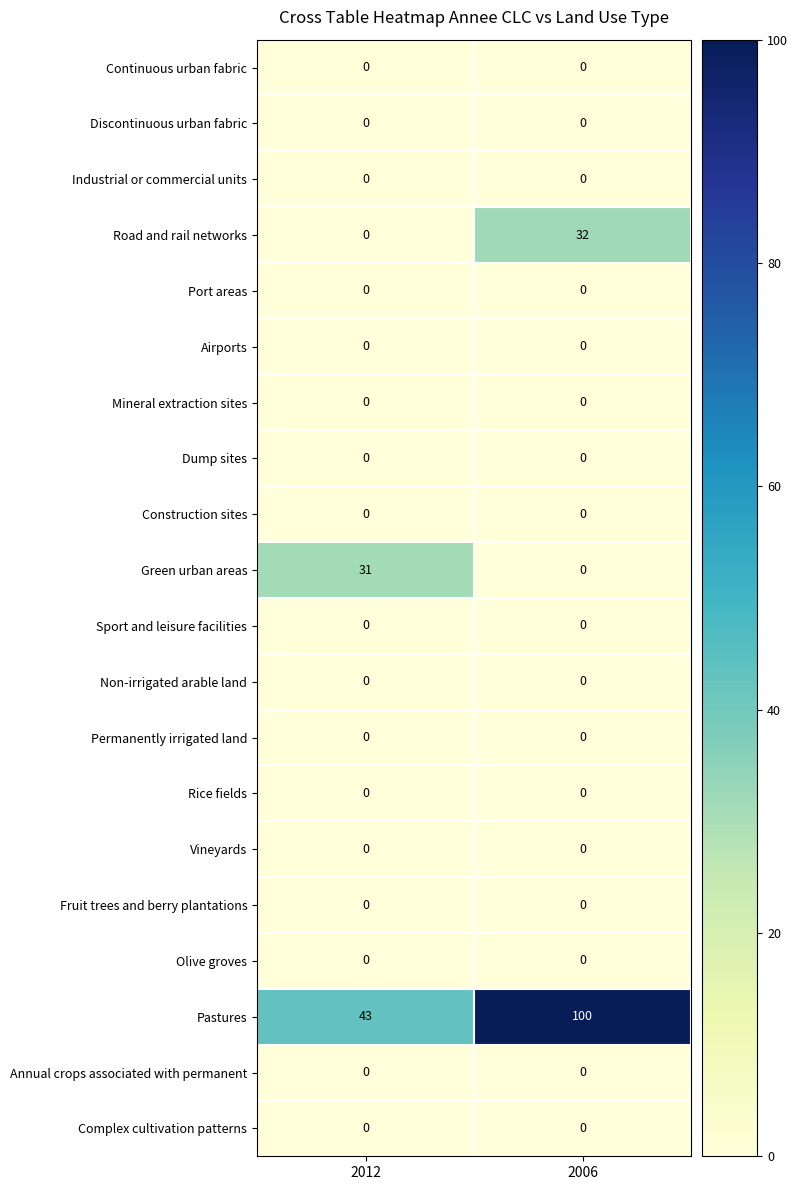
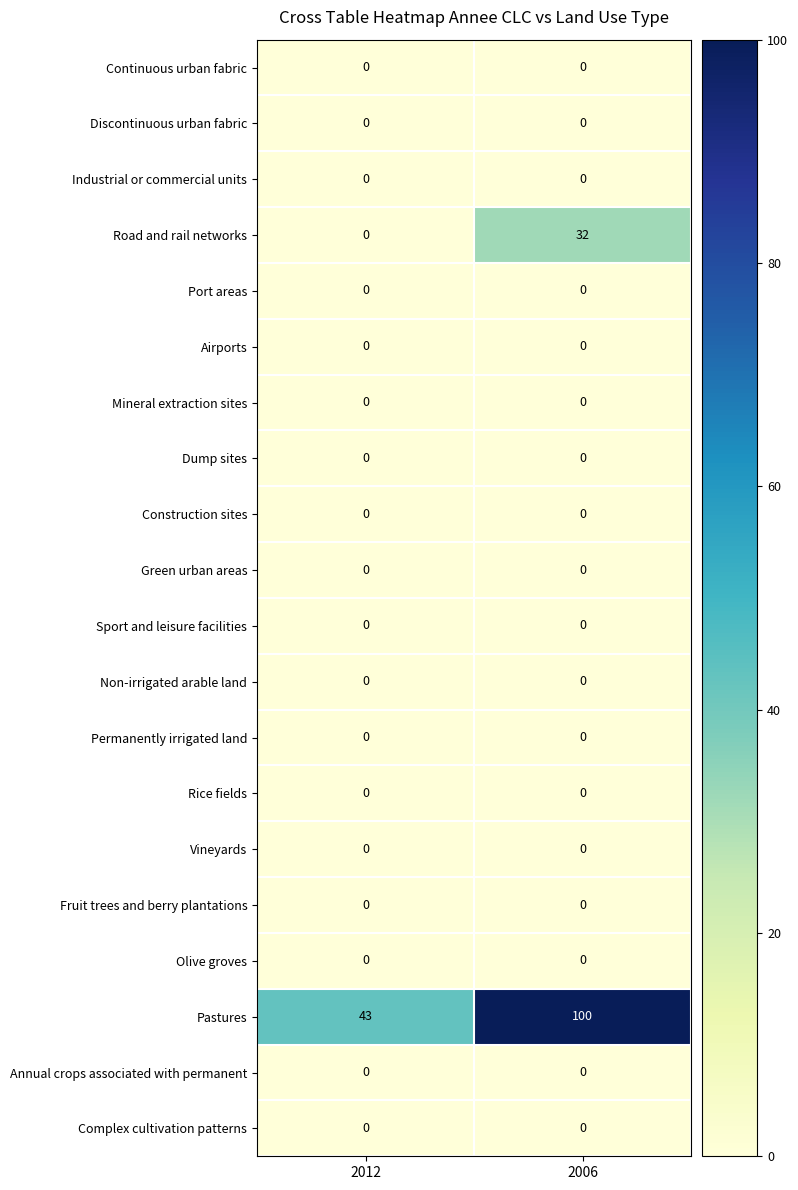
Green urban areas, 2012: 31 -> 0
